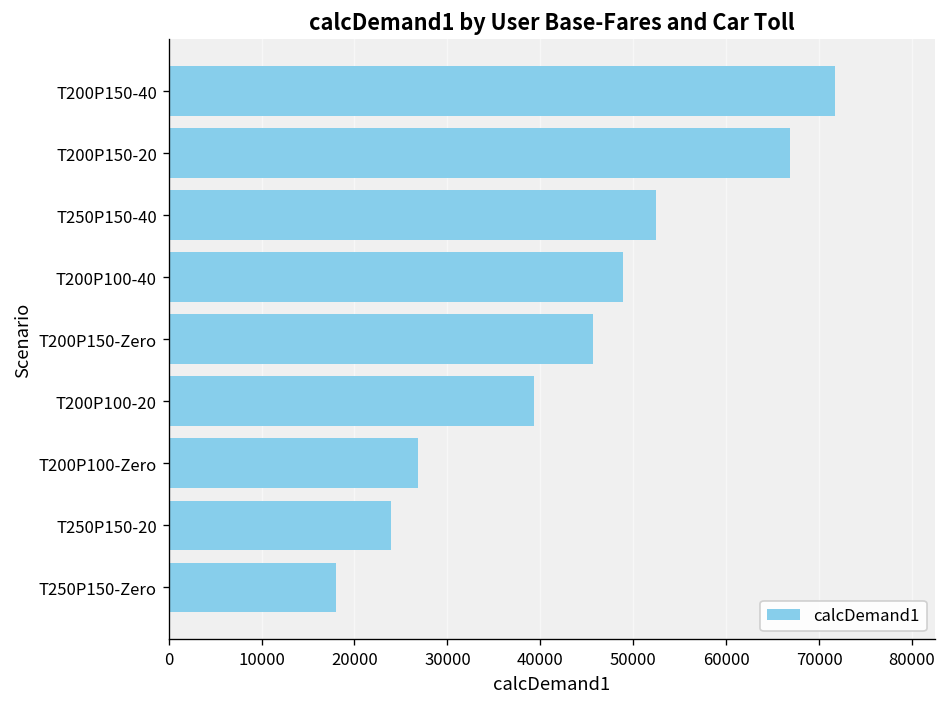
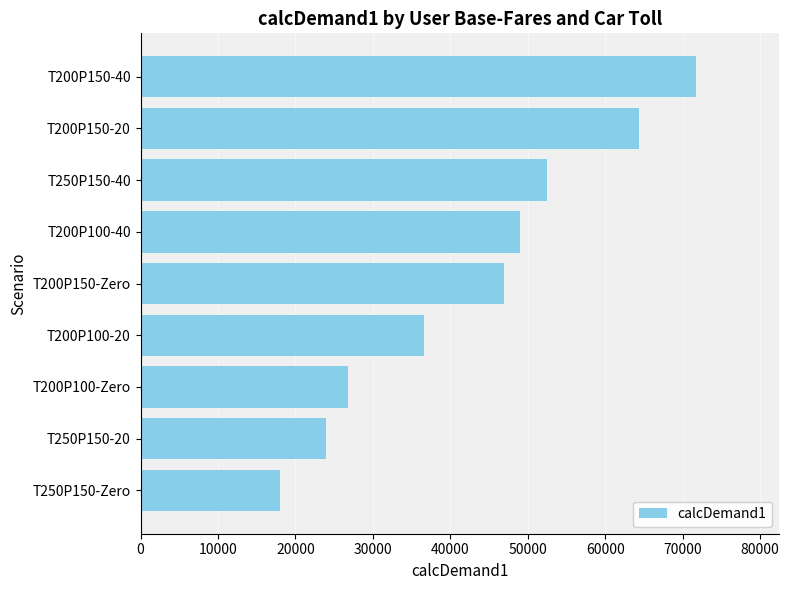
T200P150-20: 67000 -> 64000
T200P150-Zero: 46000 -> 47000
T200P100-20: 39000 -> 37000
